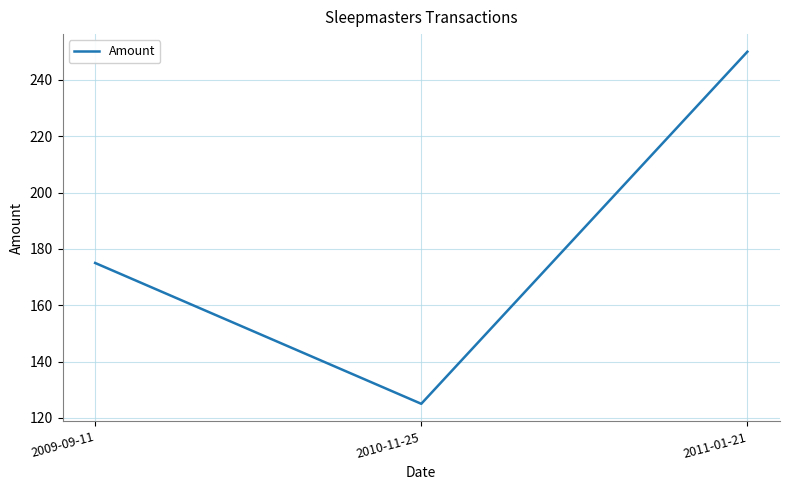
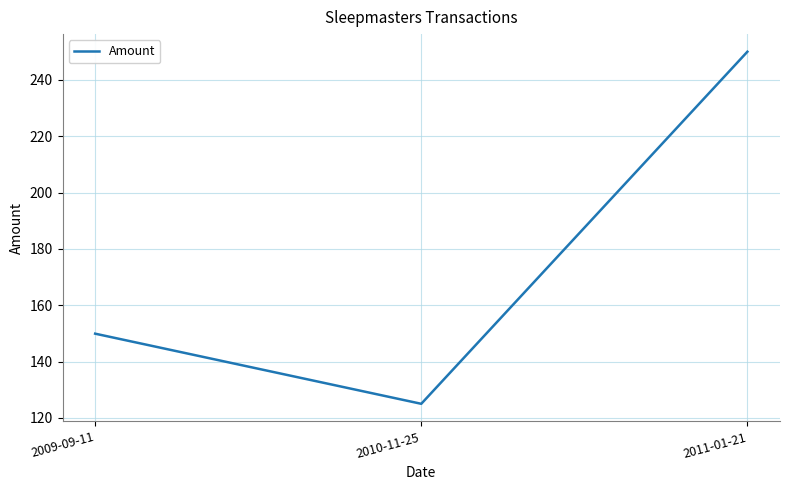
2009-09-11: 175 -> 150
